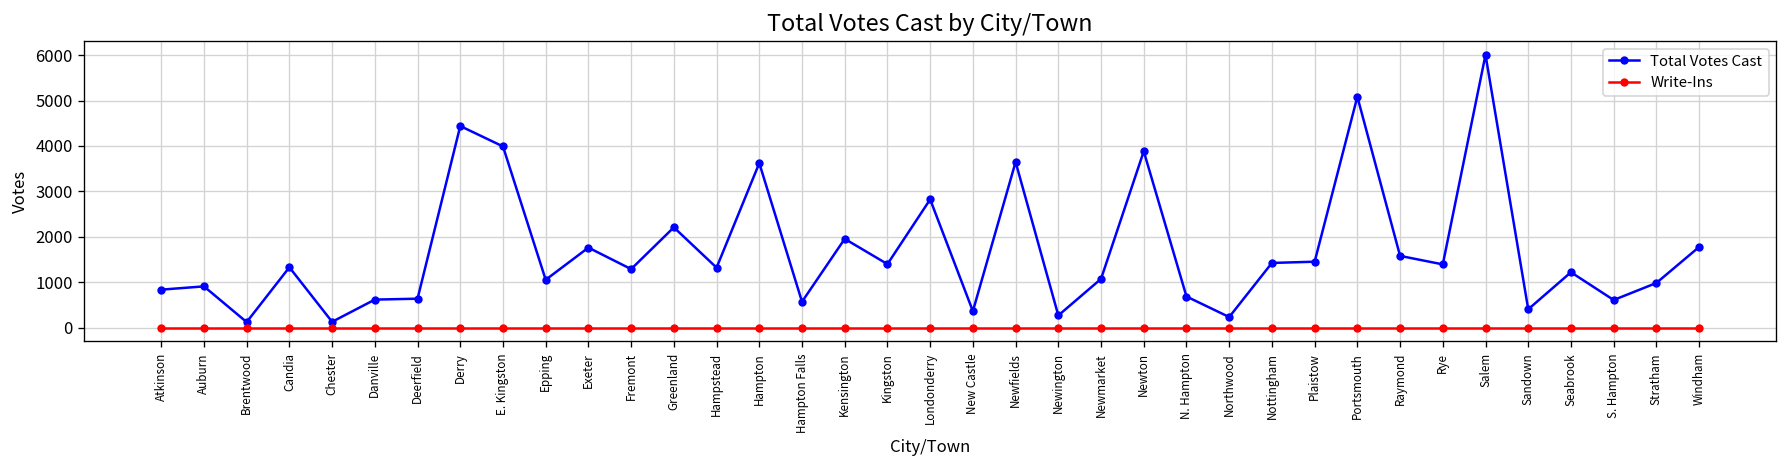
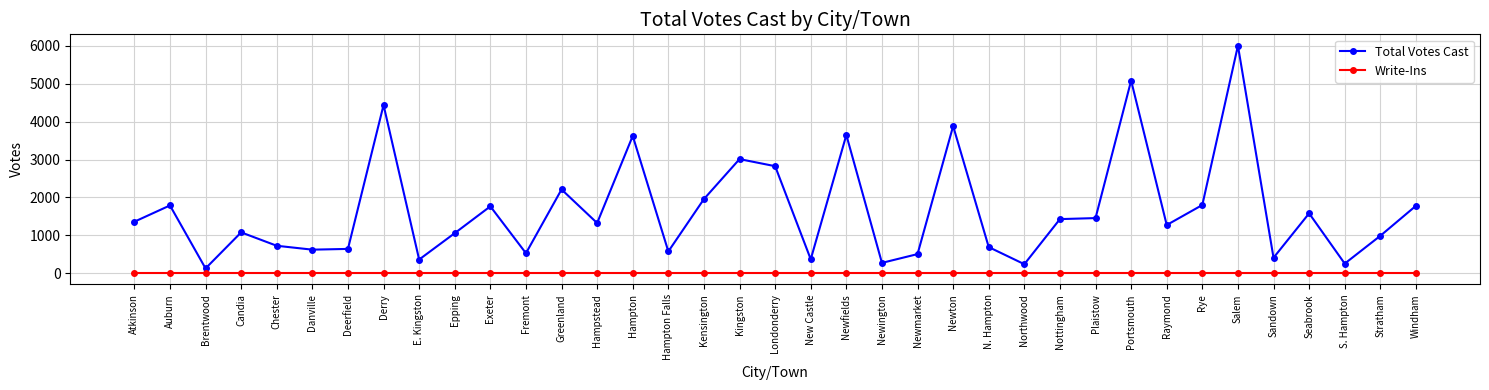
Total Votes Cast, Atkinson: 800 -> 1400
Total Votes Cast, Auburn: 900 -> 1800
Total Votes Cast, Candia: 1300 -> 1100
Total Votes Cast, Chester: 100 -> 700
Total Votes Cast, E. Kingston: 4000 -> 400
Total Votes Cast, Fremont: 1300 -> 500
Total Votes Cast, Kingston: 1400 -> 3000
Total Votes Cast, Newmarket: 1100 -> 500
Total Votes Cast, Raymond: 1600 -> 1300
Total Votes Cast, Rye: 1400 -> 1800
Total Votes Cast, Seabrook: 1200 -> 1600
Total Votes Cast, S. Hampton: 600 -> 300
